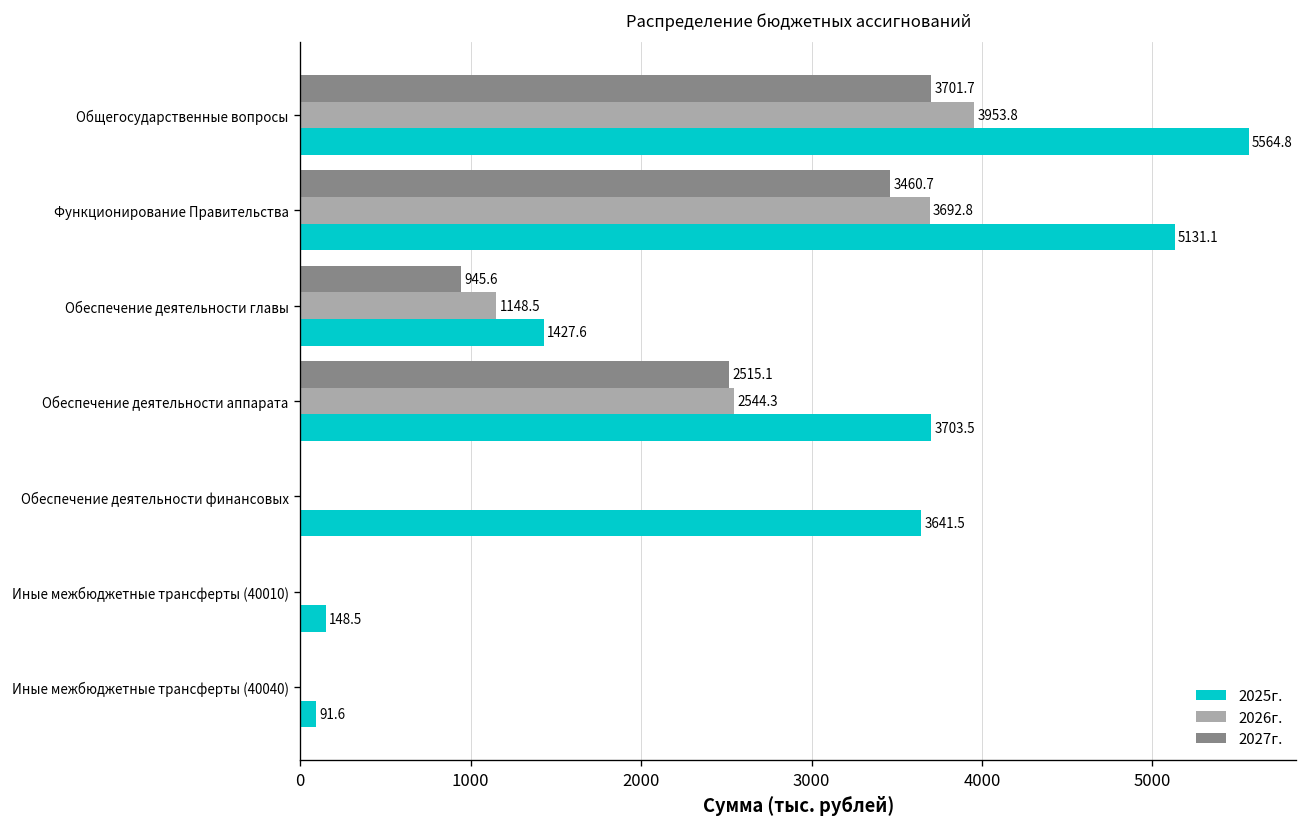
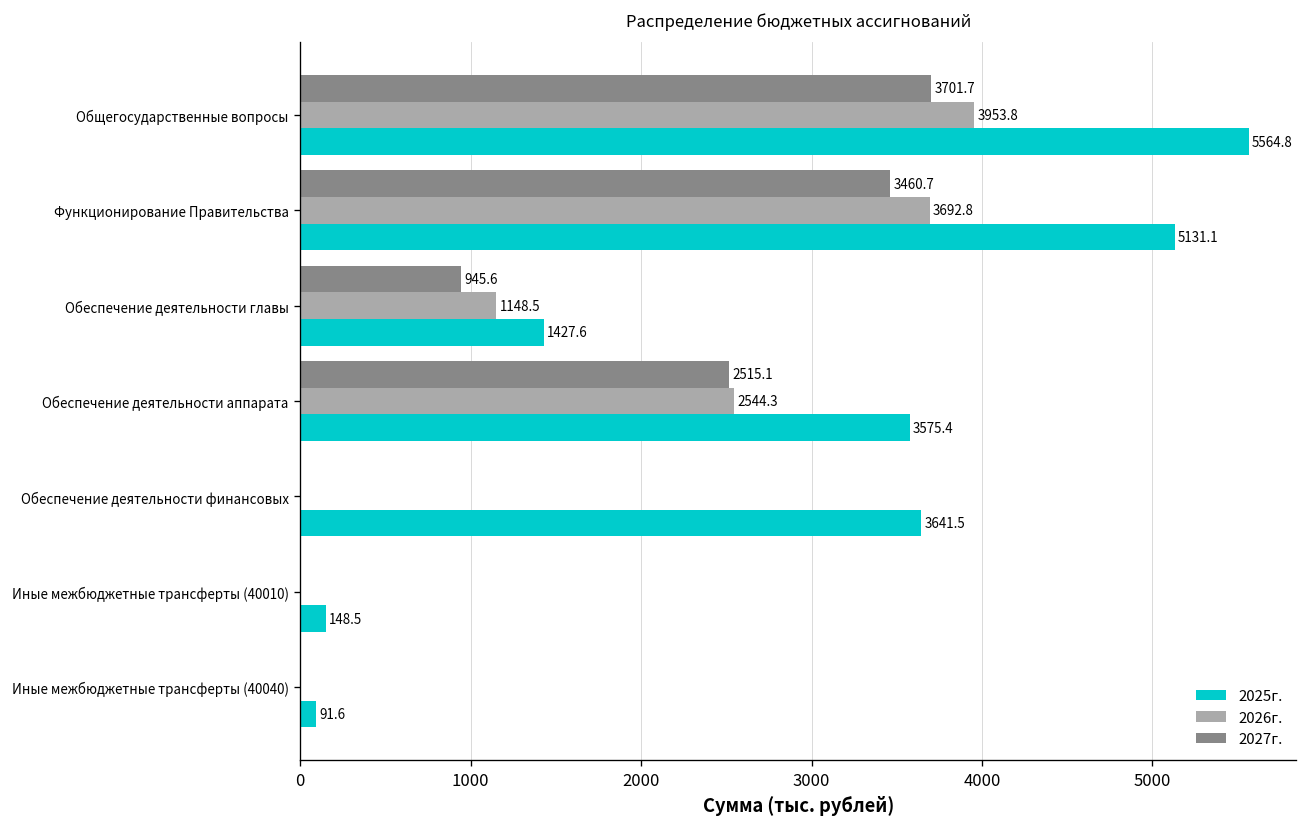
2025г., Обеспечение деятельности аппарата: 3703.5 -> 3575.4
